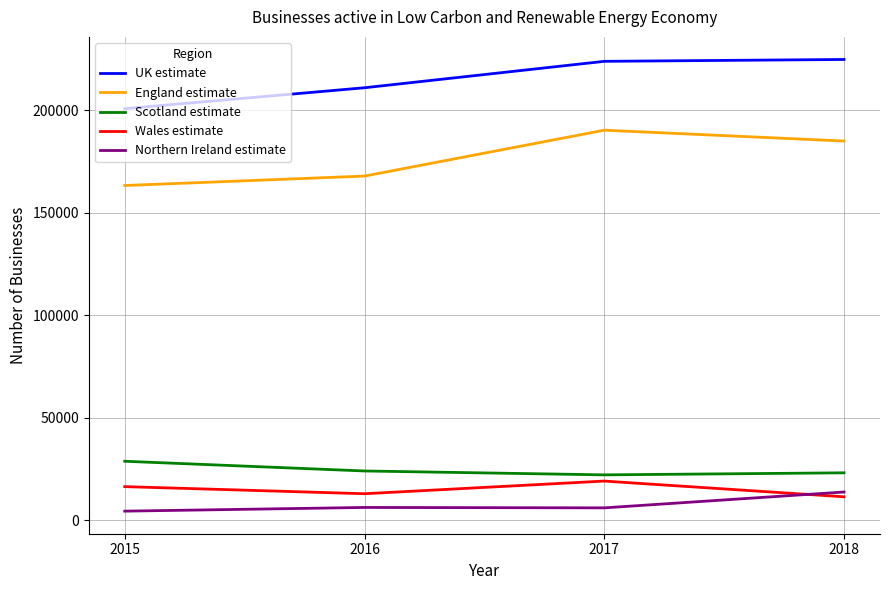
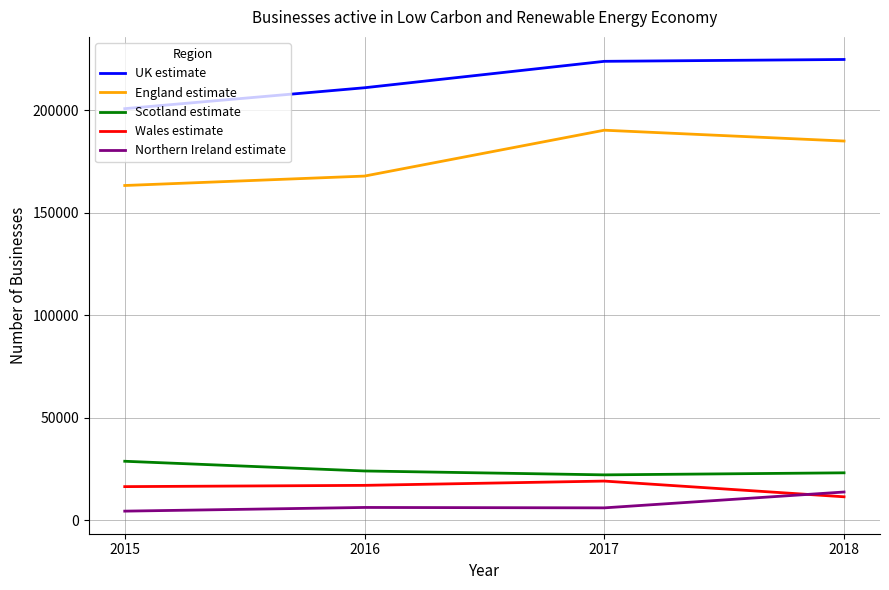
Wales estimate, 2016: 13000 -> 17000
